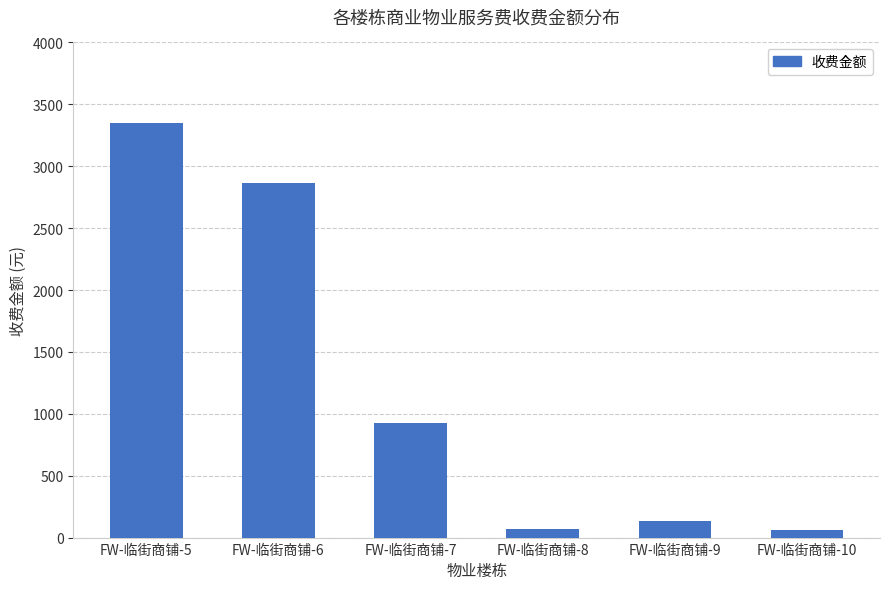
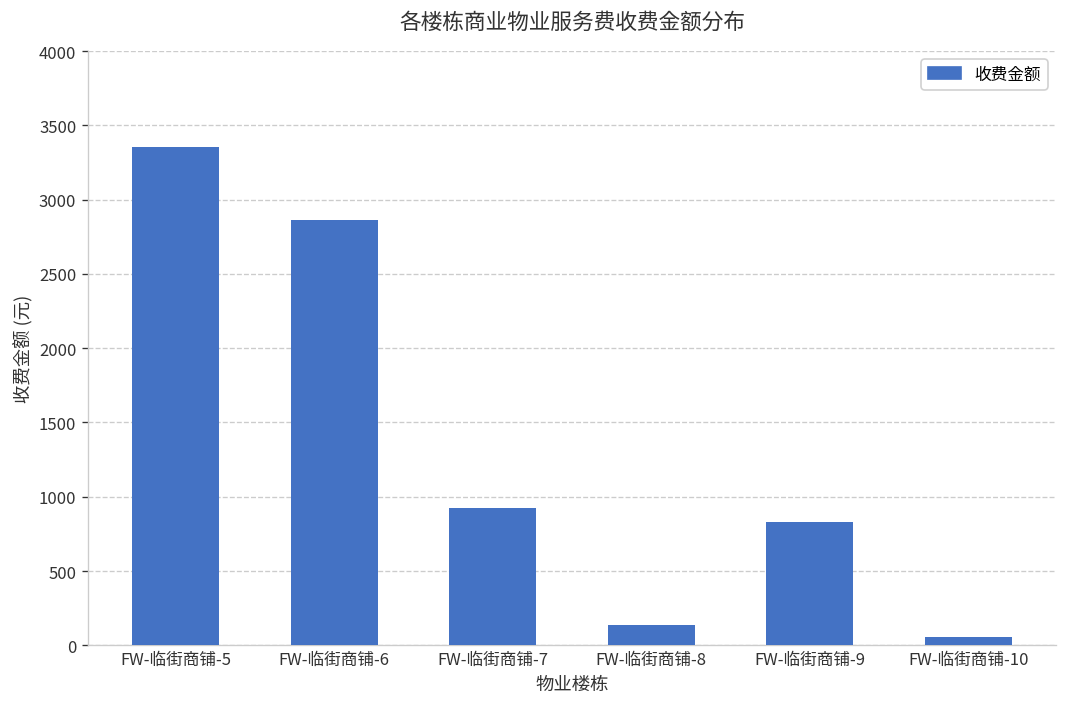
FW-临街商铺-8: 70 -> 140
FW-临街商铺-9: 140 -> 830
